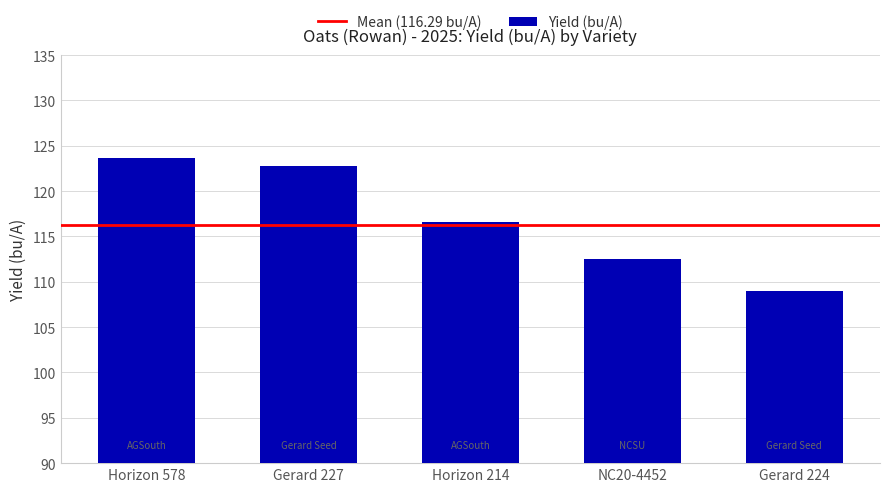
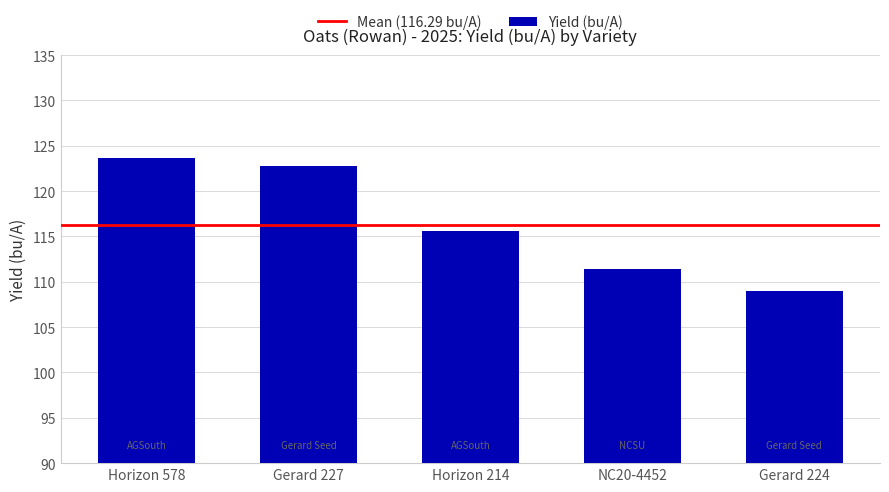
Horizon 214: 117 -> 116
NC20-4452: 113 -> 111
